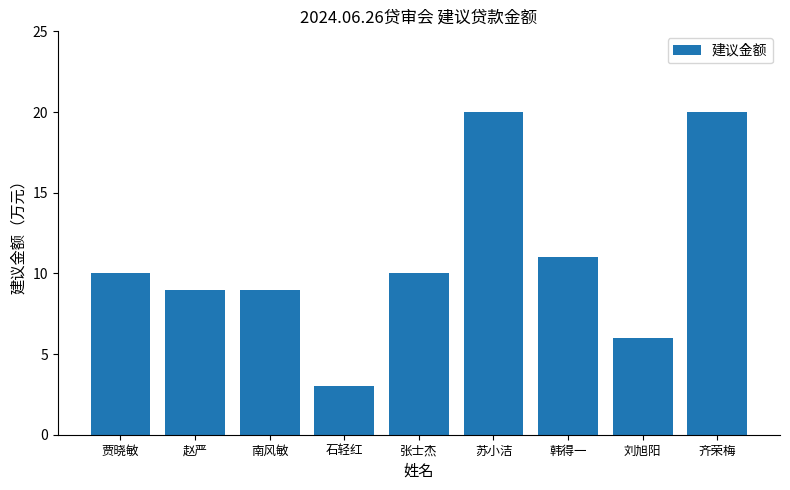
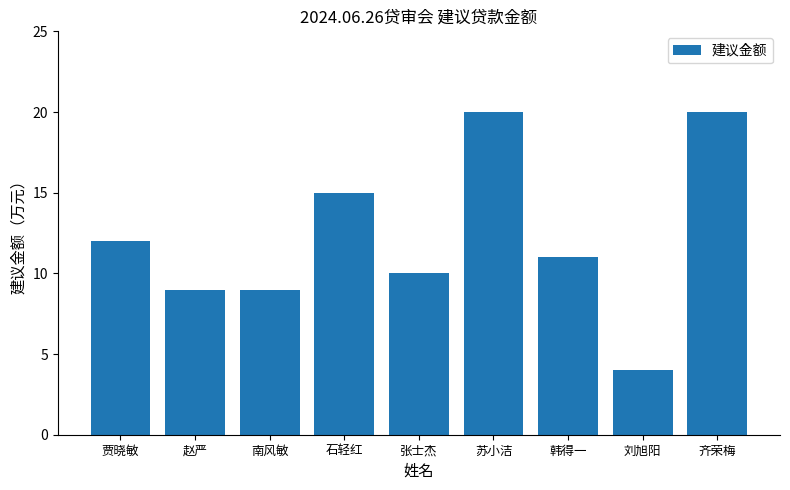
贾晓敏: 10 -> 12
石轻红: 3 -> 15
刘旭阳: 6 -> 4
